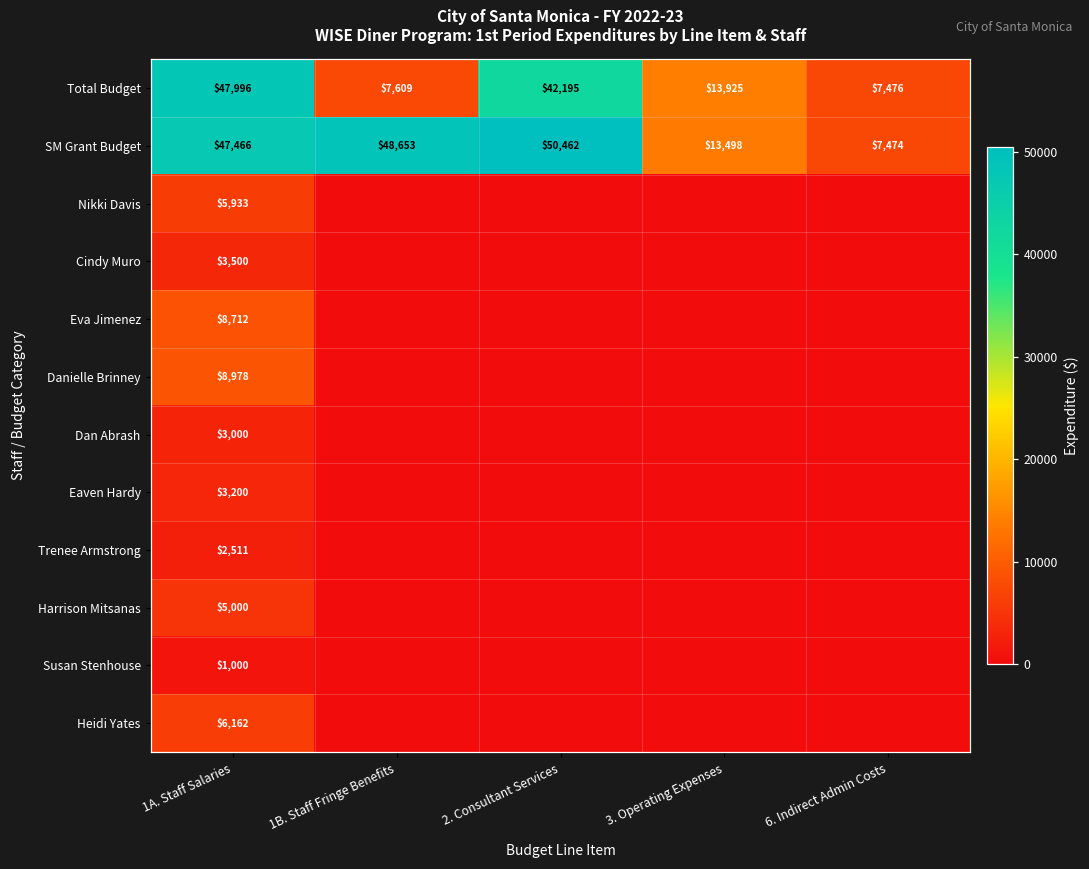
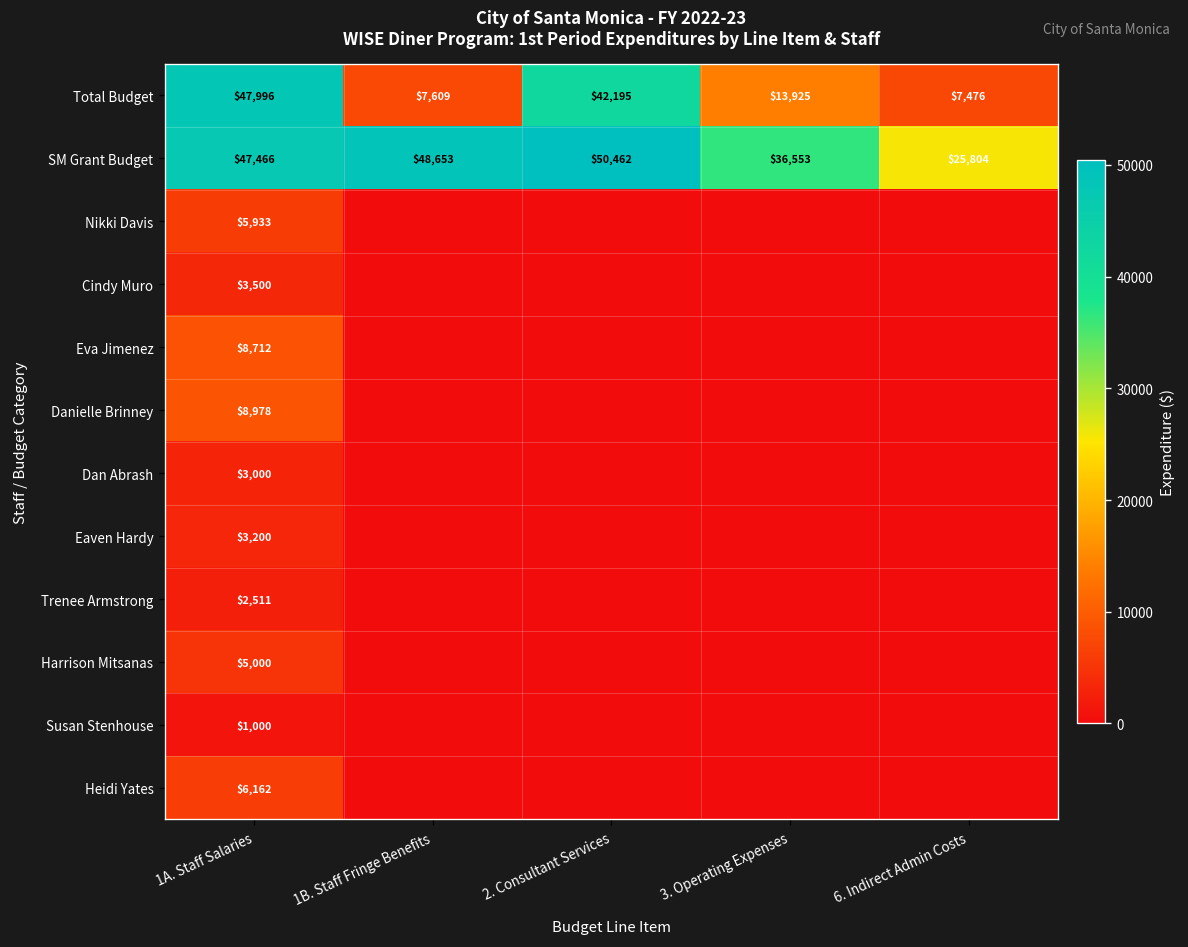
SM Grant Budget, 3. Operating Expenses: $13,498 -> $36,553
SM Grant Budget, 6. Indirect Admin Costs: $7,474 -> $25,804
